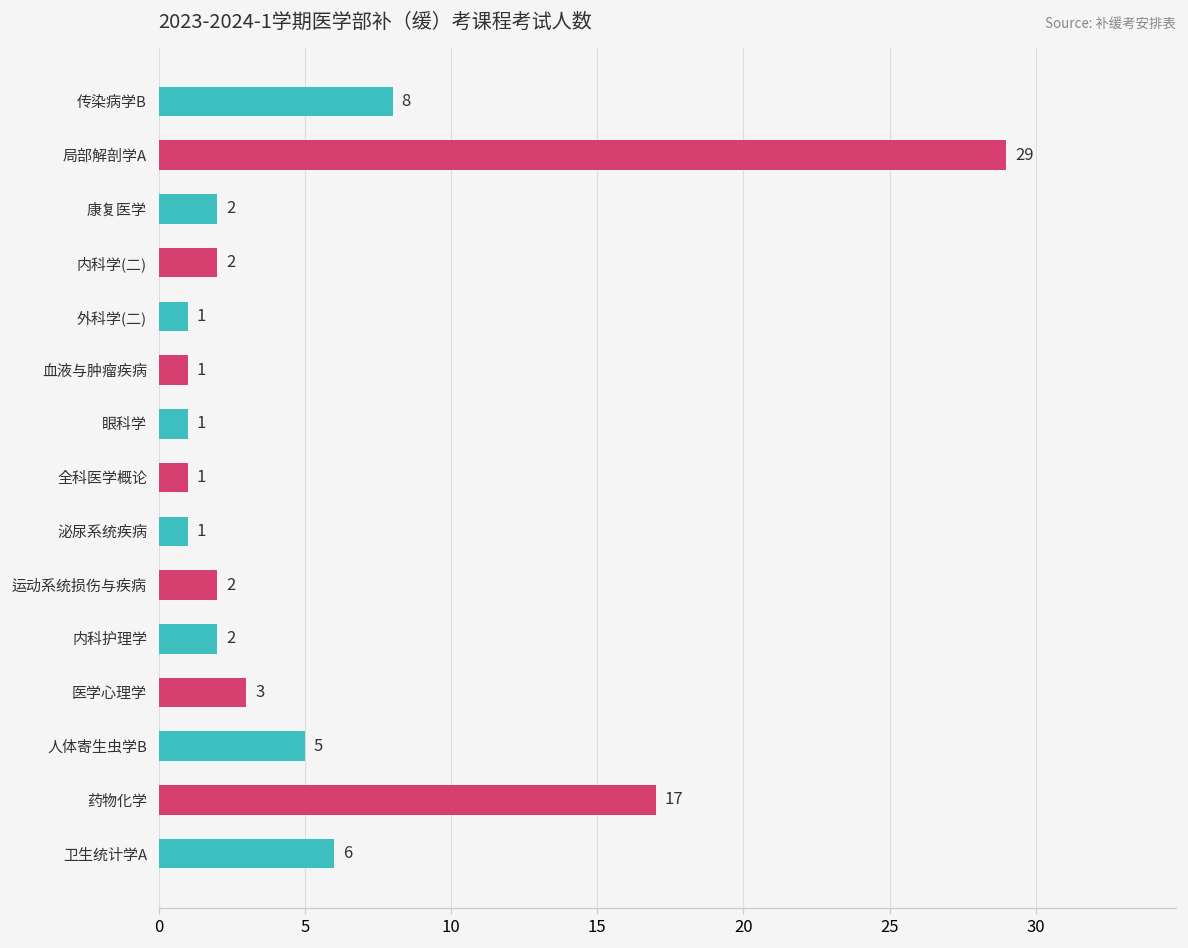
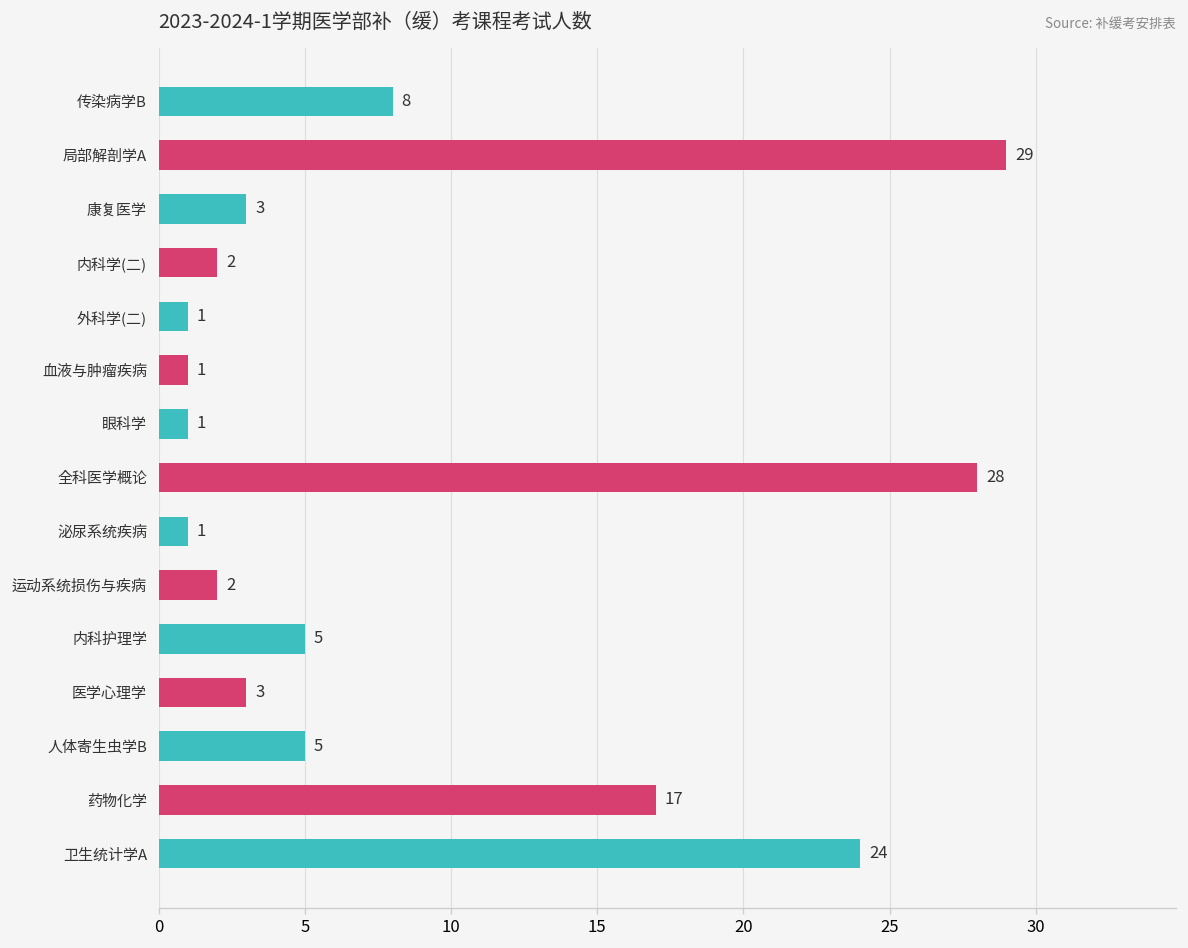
康复医学: 2 -> 3
全科医学概论: 1 -> 28
内科护理学: 2 -> 5
卫生统计学A: 6 -> 24
